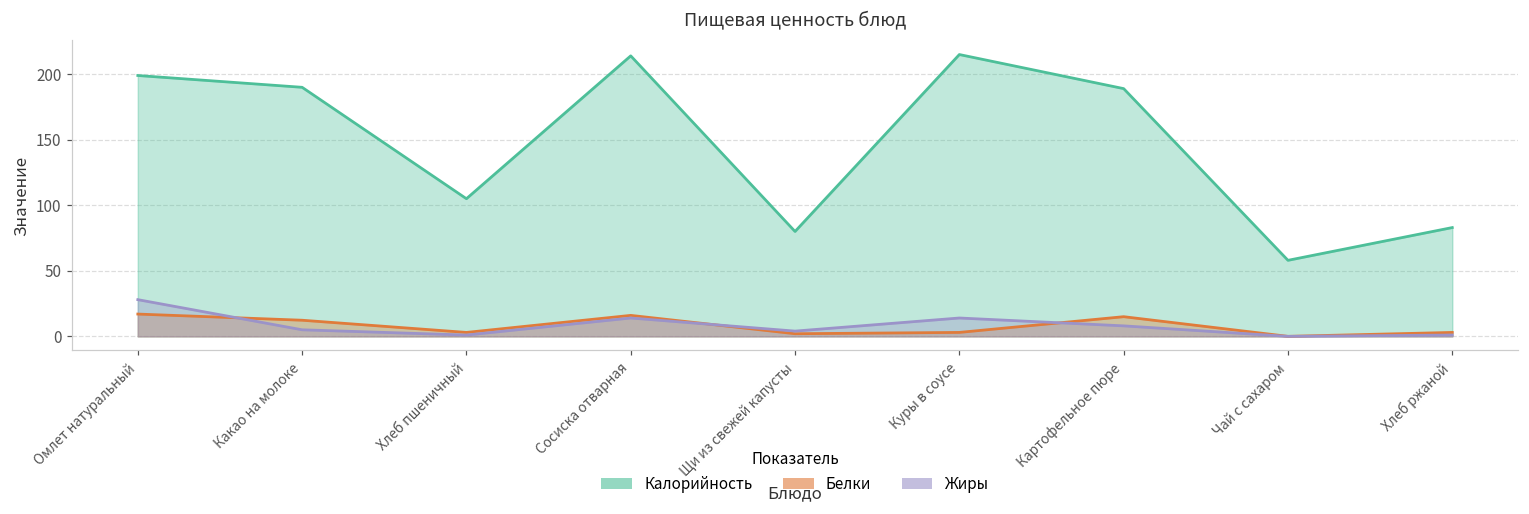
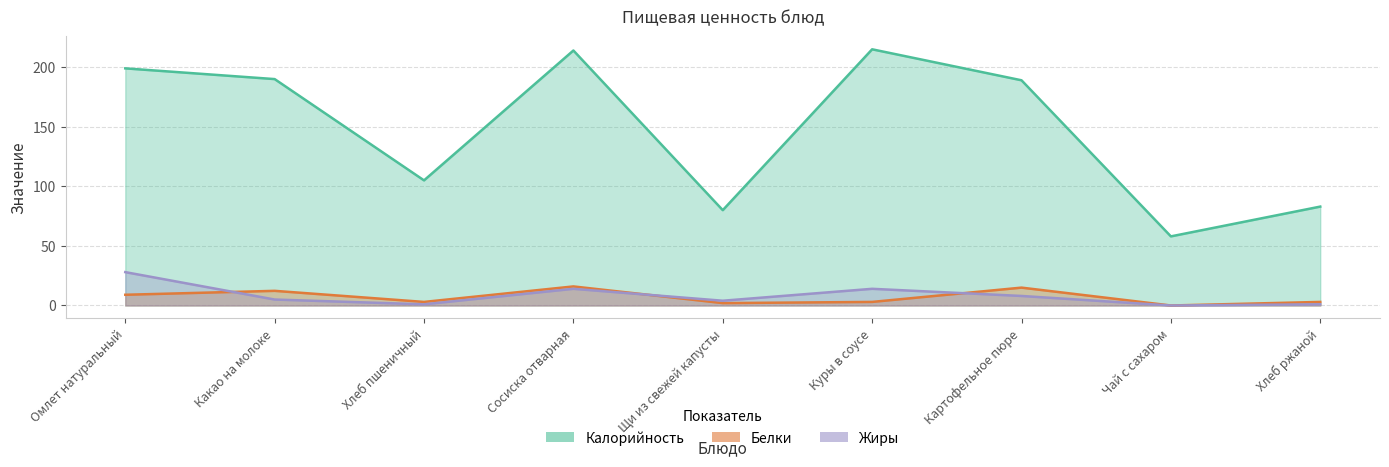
Белки, Омлет натуральный: 17 -> 9
